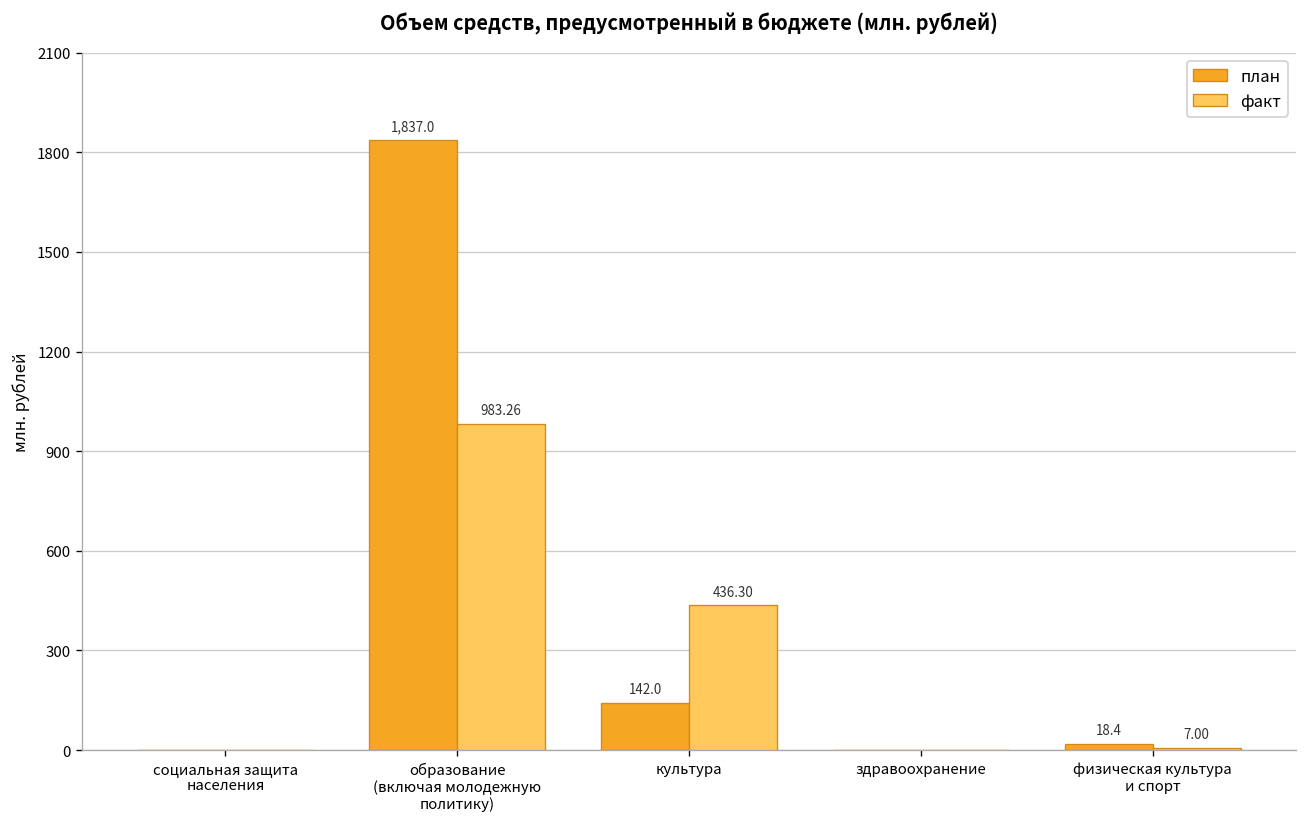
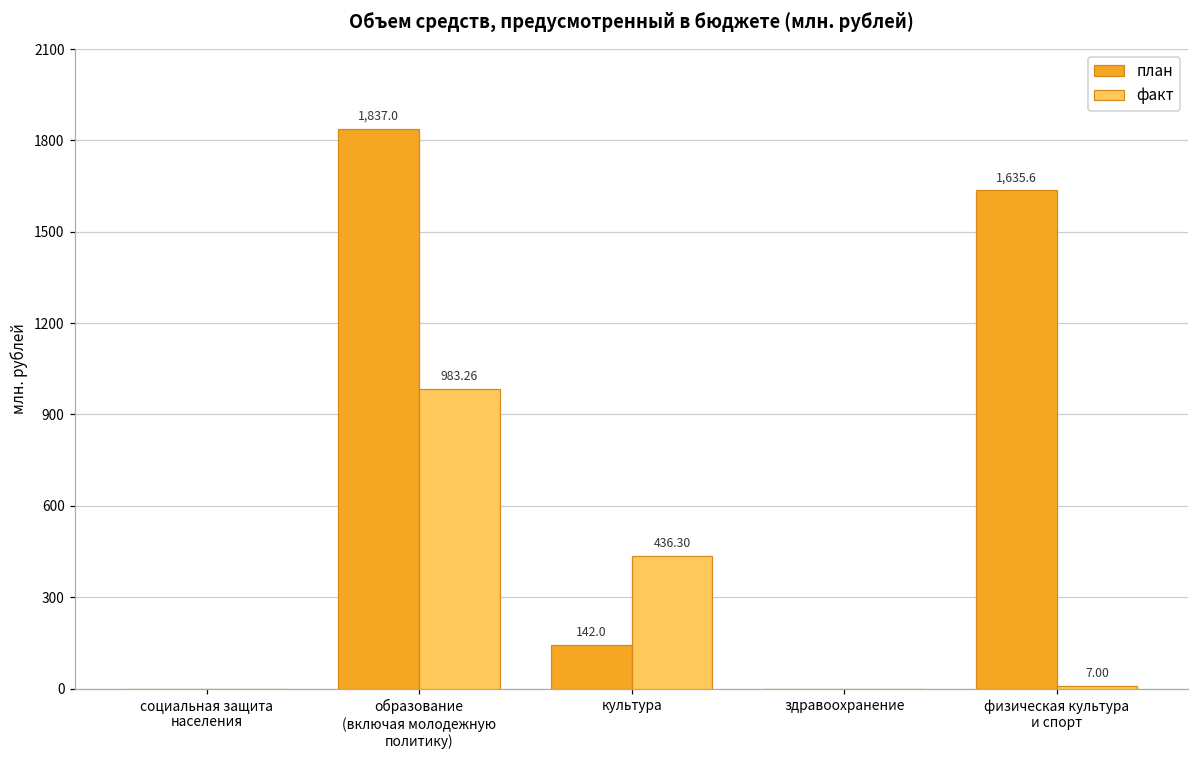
план, физическая культура и спорт: 18.4 -> 1,635.6
